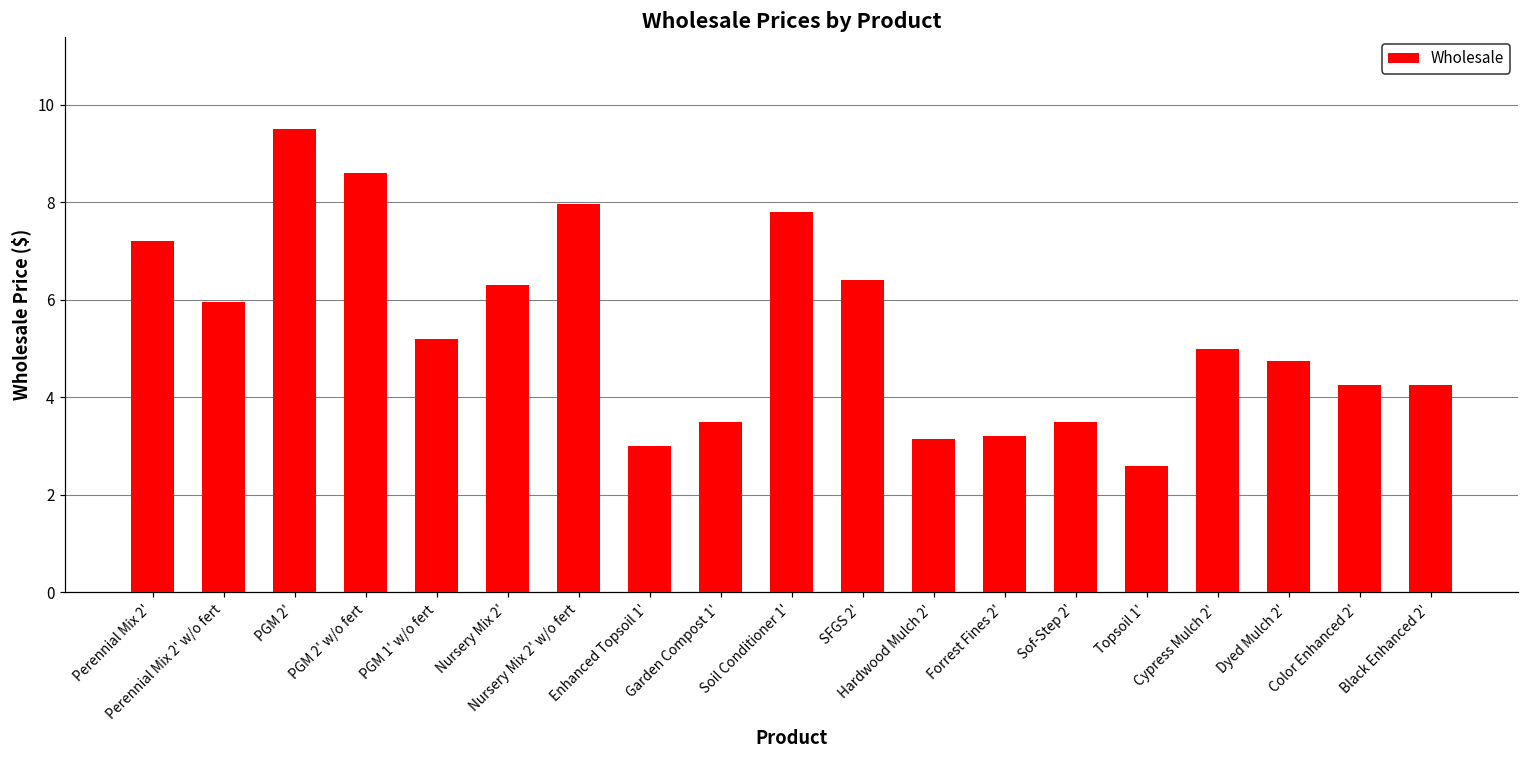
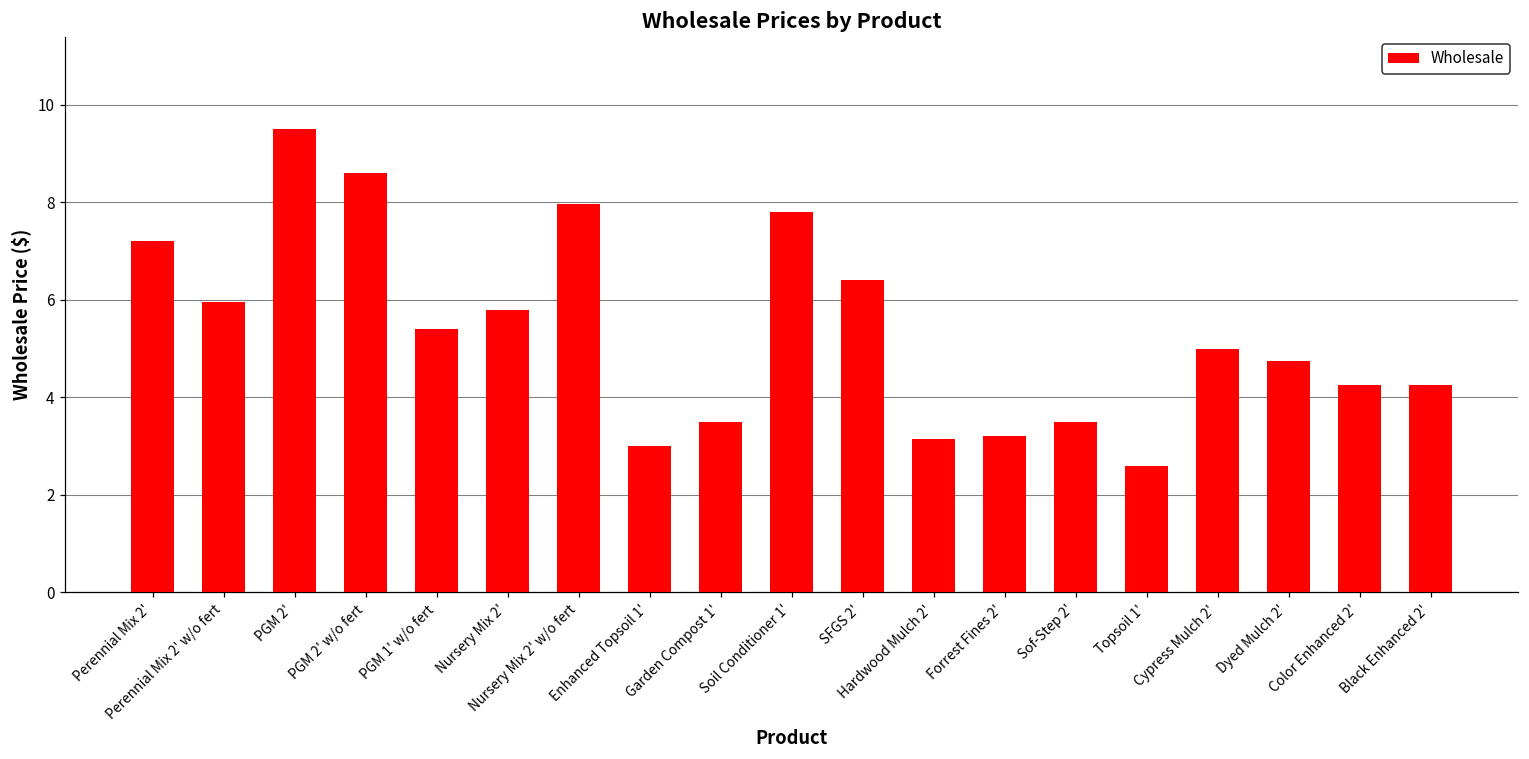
PGM 1' w/o fert: 5.2 -> 5.4
Nursery Mix 2': 6.3 -> 5.8
